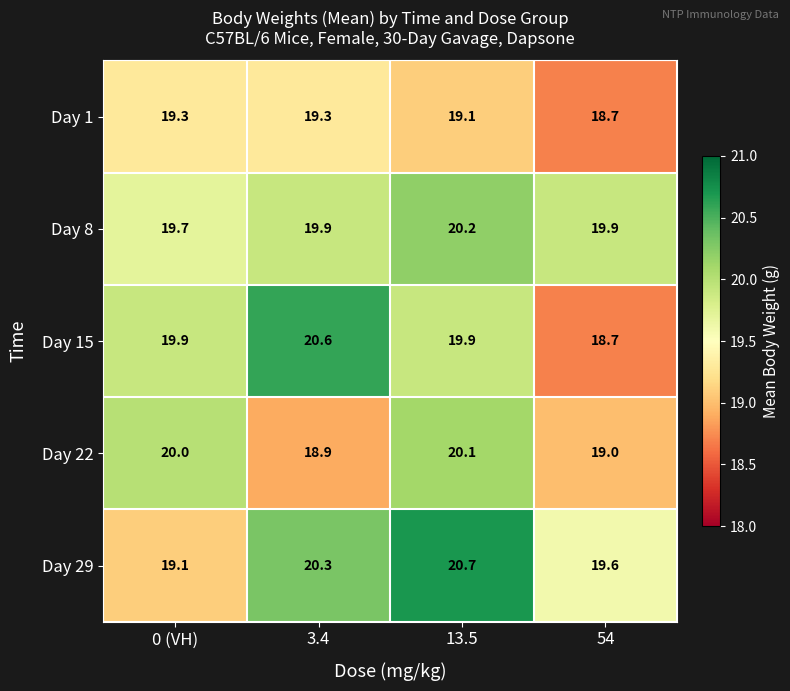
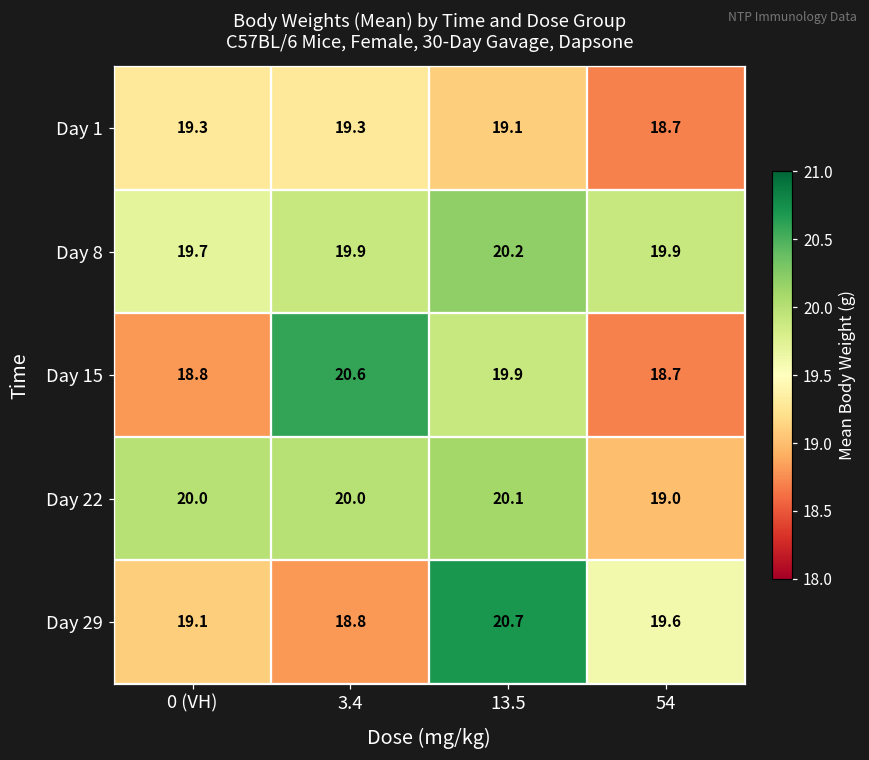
Day 15, 0 (VH): 19.9 -> 18.8
Day 22, 3.4: 18.9 -> 20.0
Day 29, 3.4: 20.3 -> 18.8
